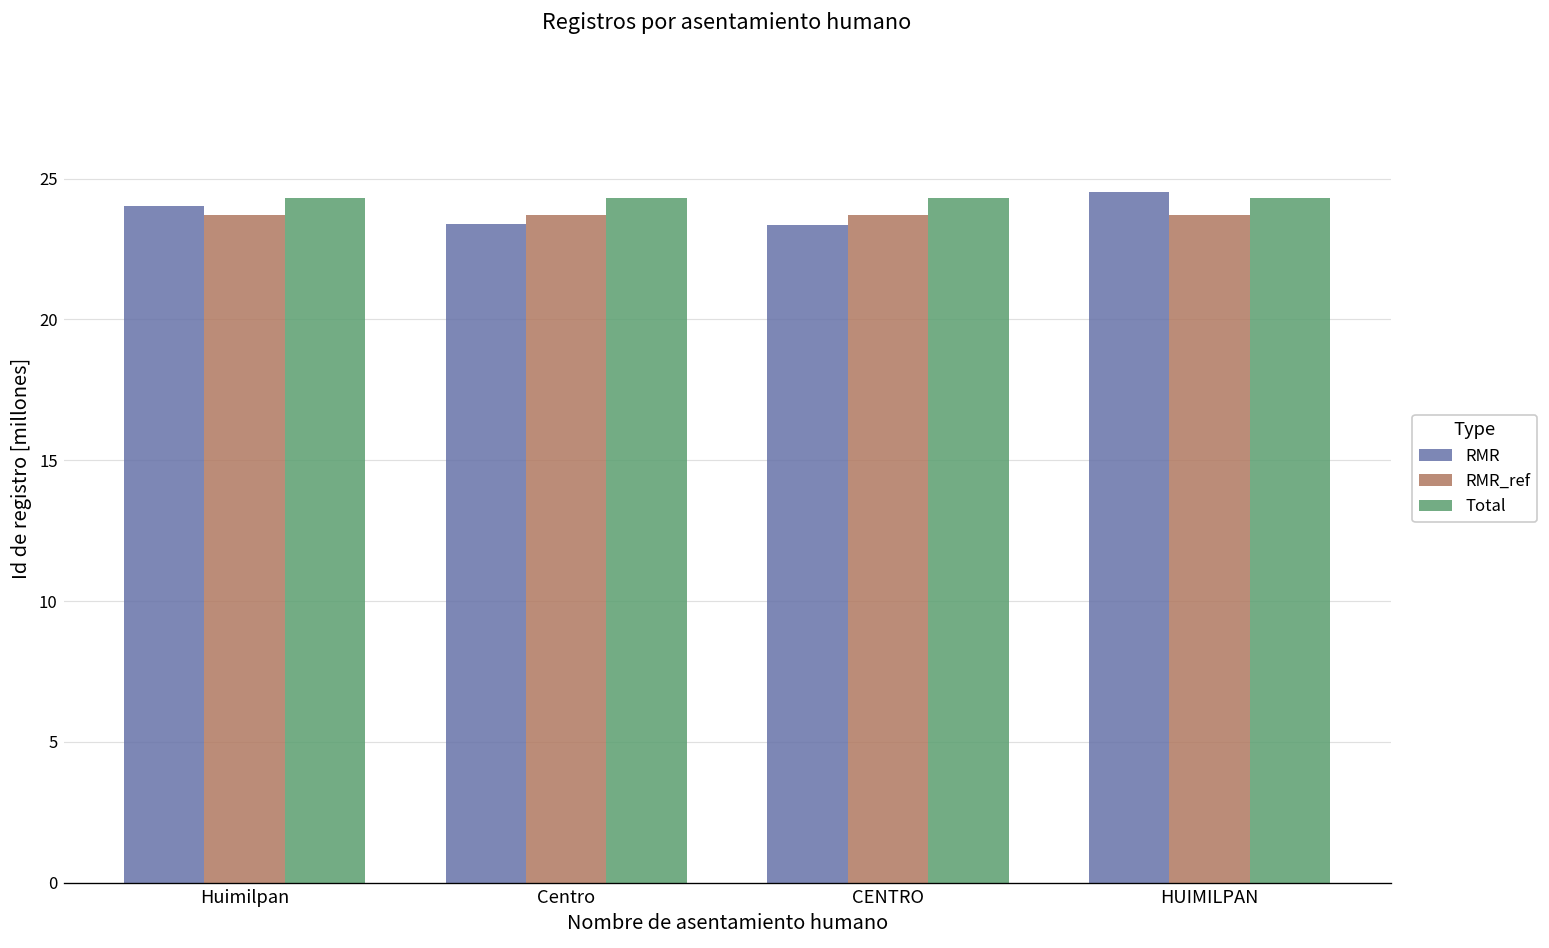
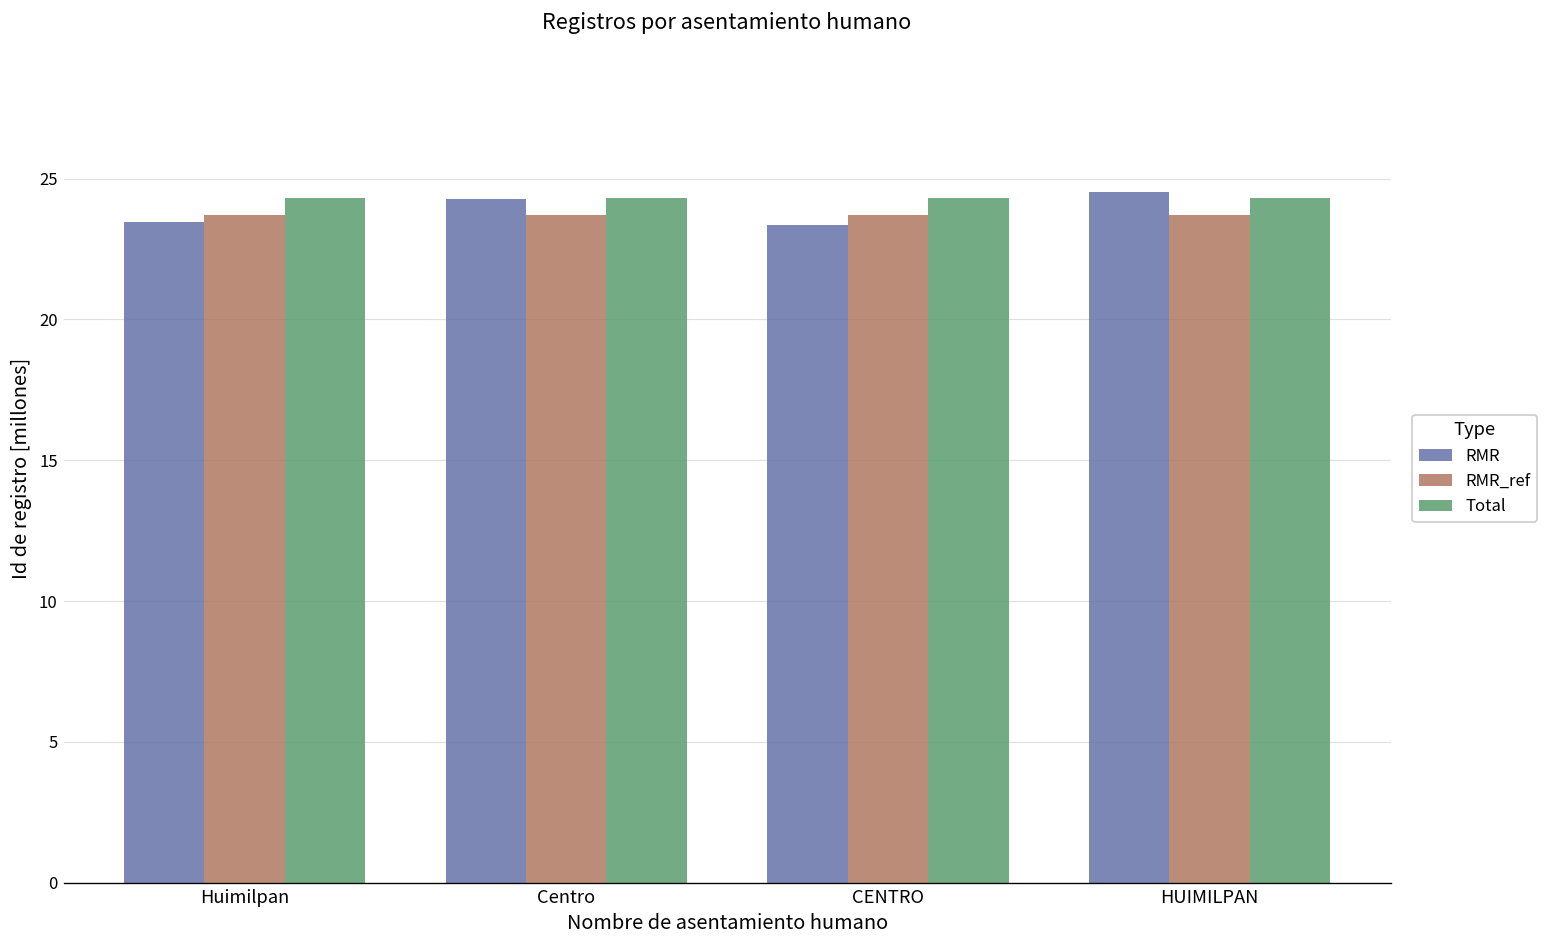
RMR, Huimilpan: 24.0 -> 23.5
RMR, Centro: 23.4 -> 24.3
